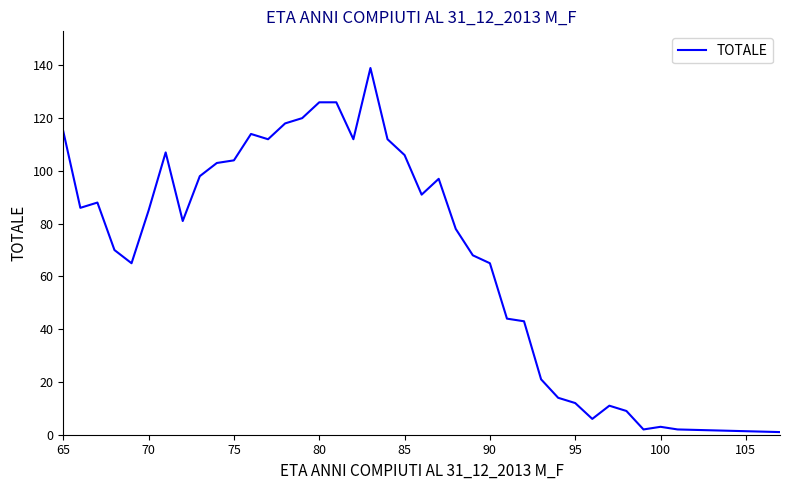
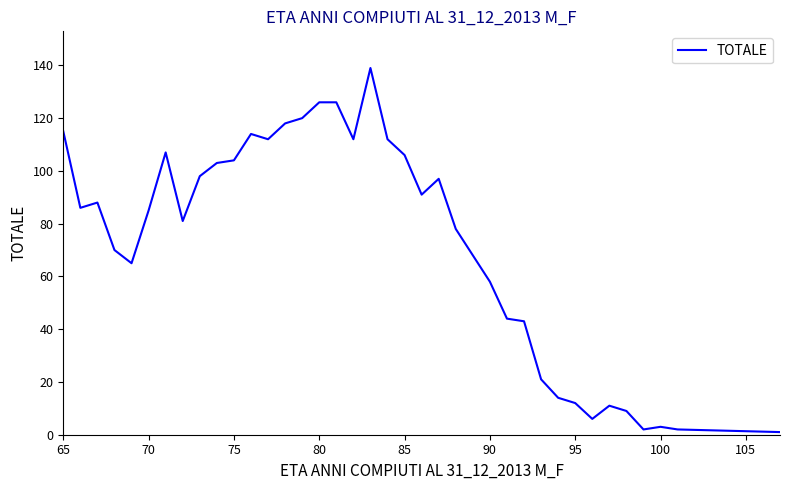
90: 65 -> 58
